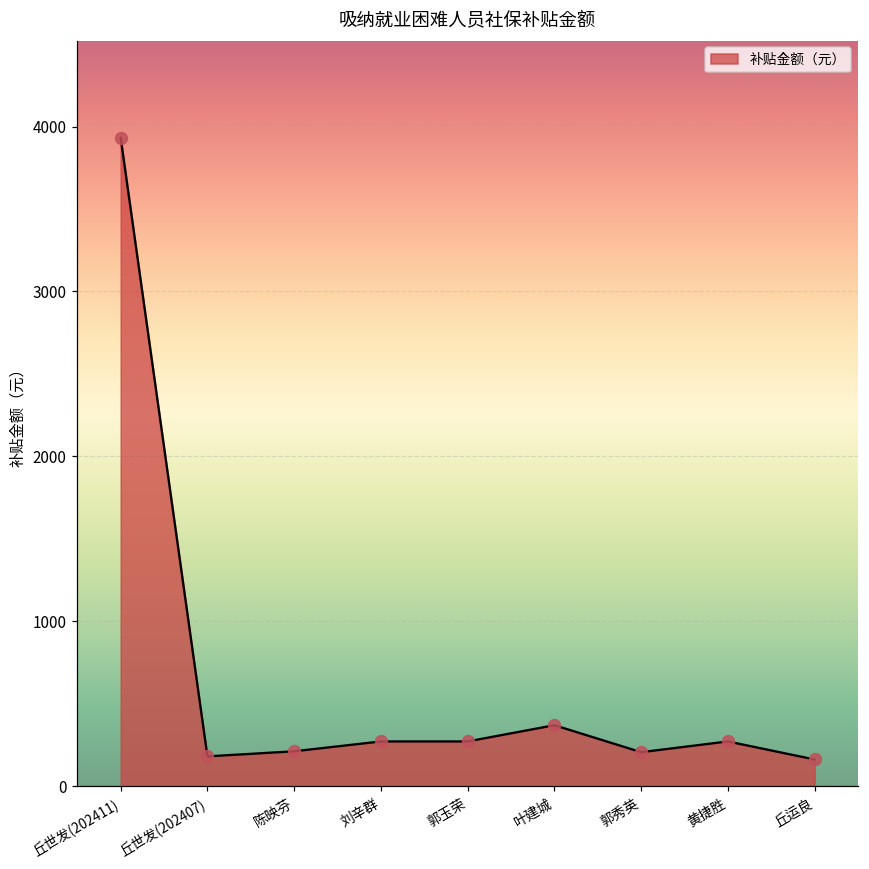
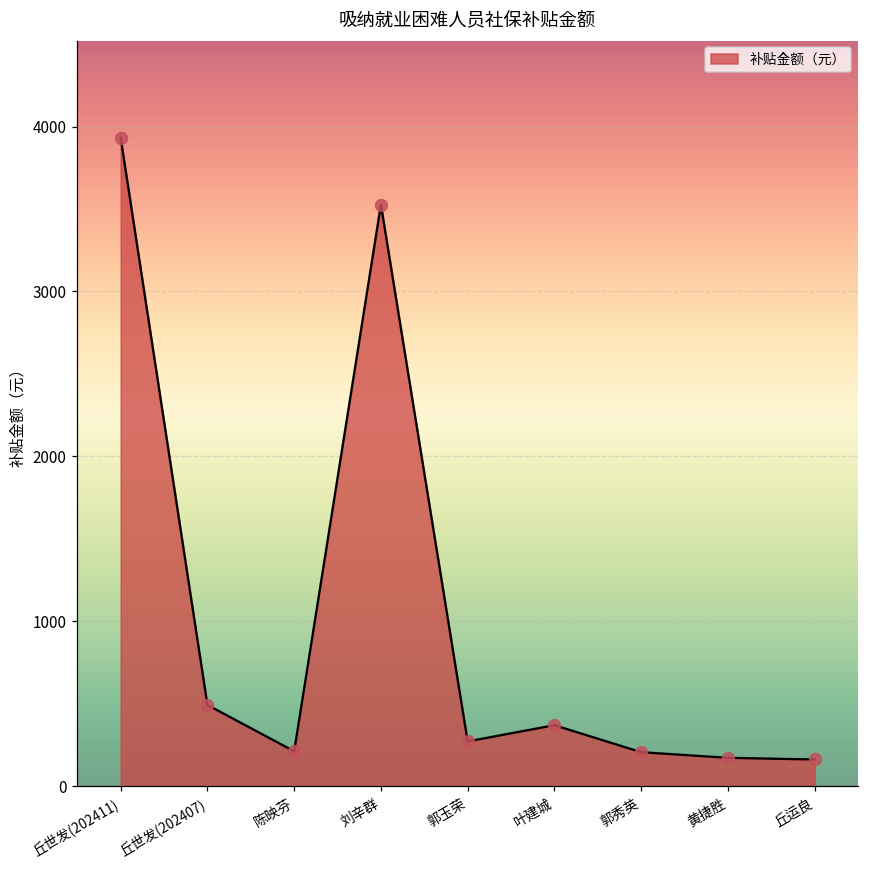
丘世发(202407): 180 -> 490
刘辛群: 270 -> 3530
黄捷胜: 270 -> 170
